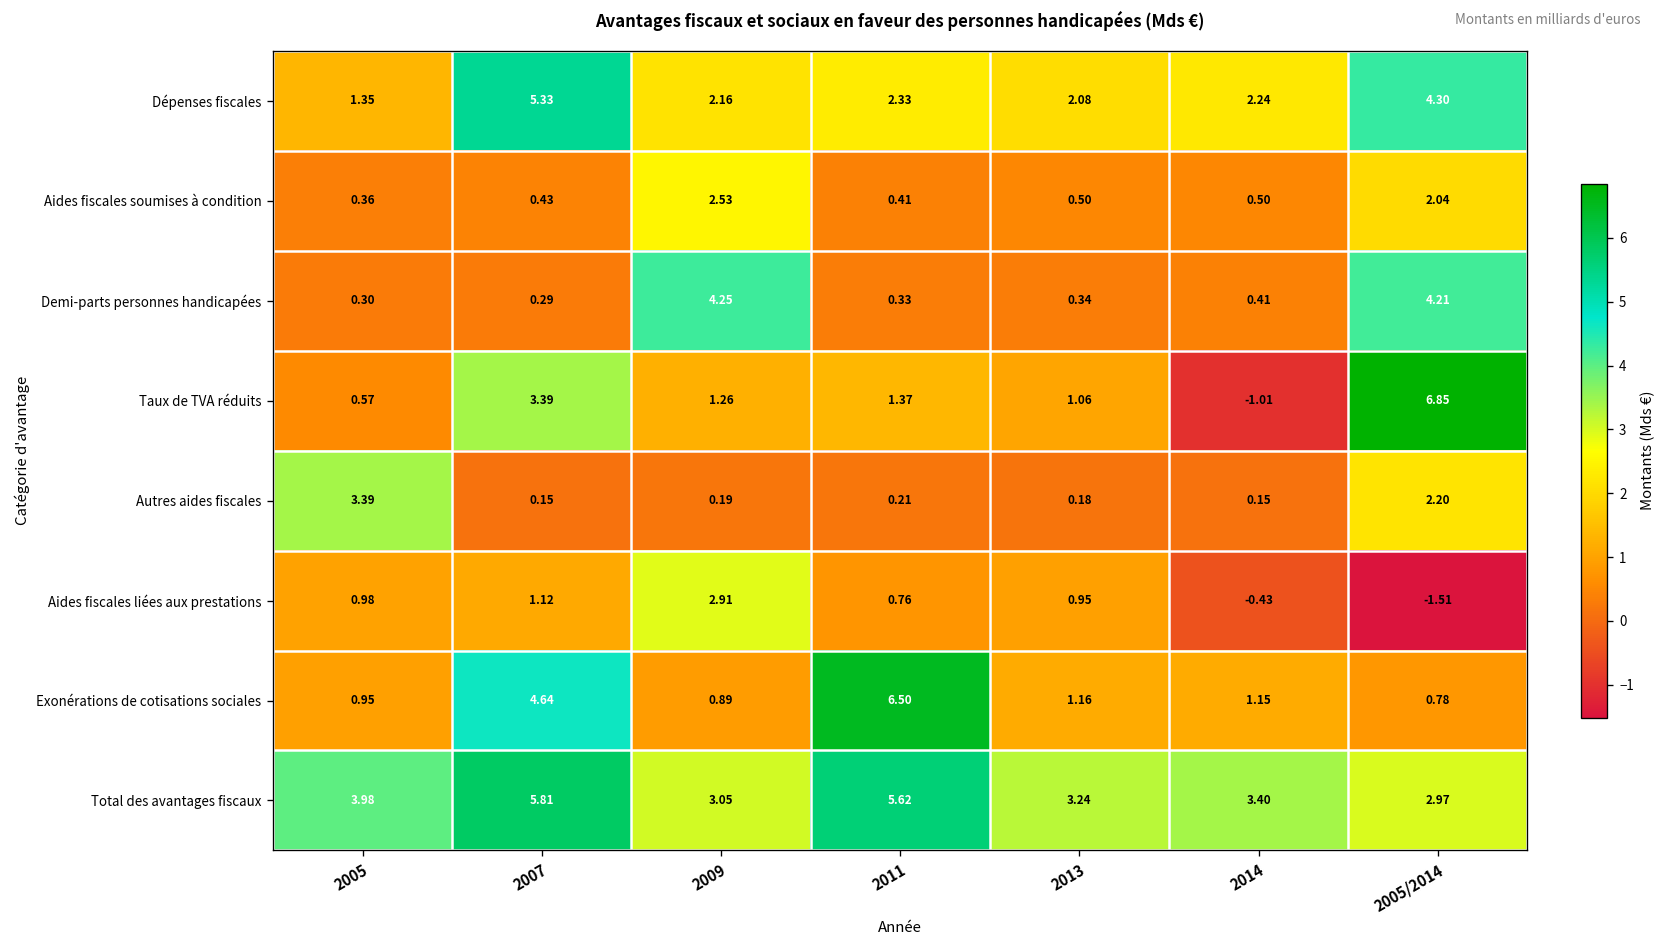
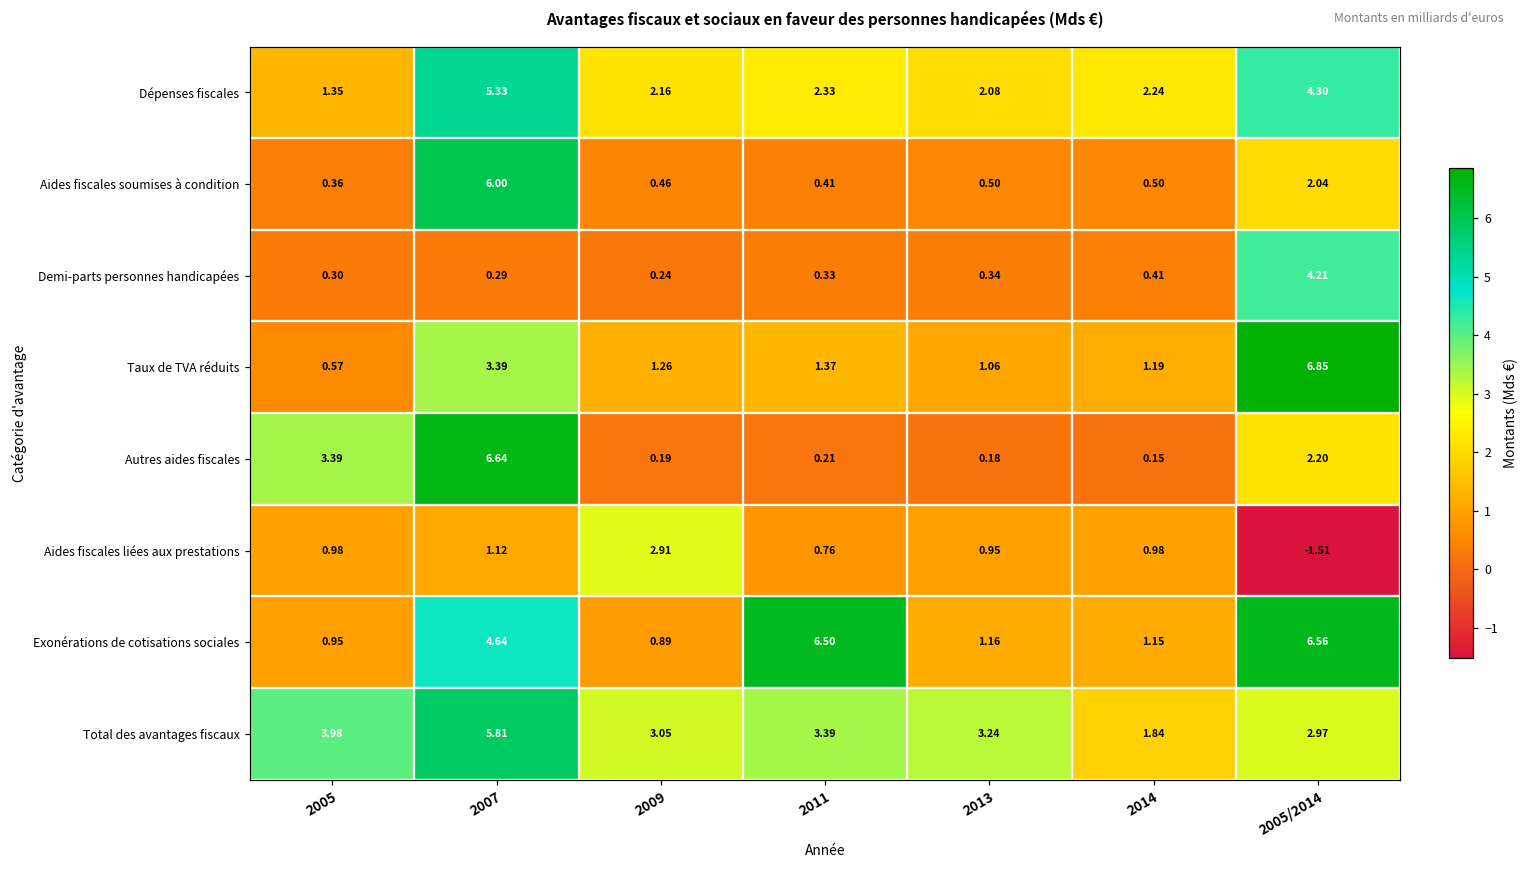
Aides fiscales soumises à condition, 2007: 0.43 -> 6.00
Aides fiscales soumises à condition, 2009: 2.53 -> 0.46
Demi-parts personnes handicapées, 2009: 4.25 -> 0.24
Taux de TVA réduits, 2014: -1.01 -> 1.19
Autres aides fiscales, 2007: 0.15 -> 6.64
Aides fiscales liées aux prestations, 2014: -0.43 -> 0.98
Exonérations de cotisations sociales, 2005/2014: 0.78 -> 6.56
Total des avantages fiscaux, 2011: 5.62 -> 3.39
Total des avantages fiscaux, 2014: 3.40 -> 1.84
